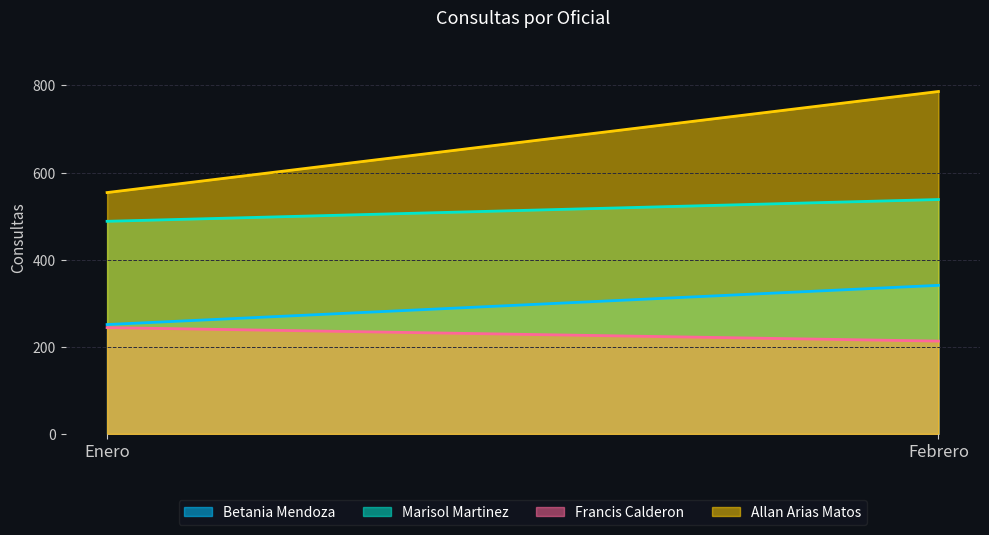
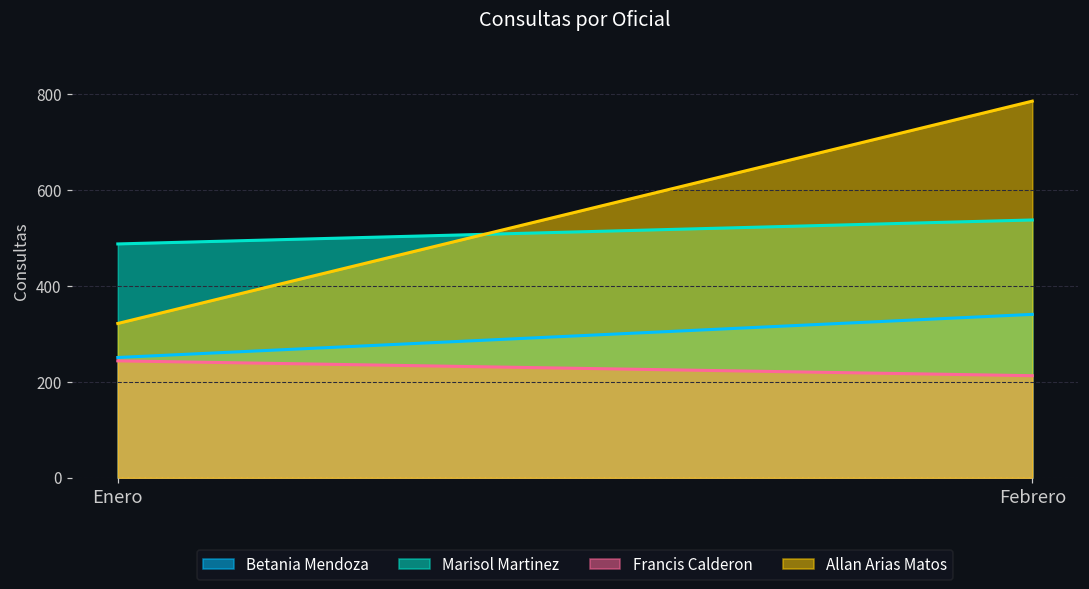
Allan Arias Matos, Enero: 550 -> 320
